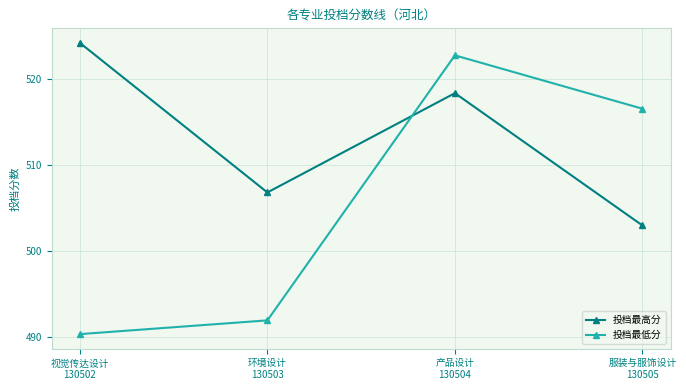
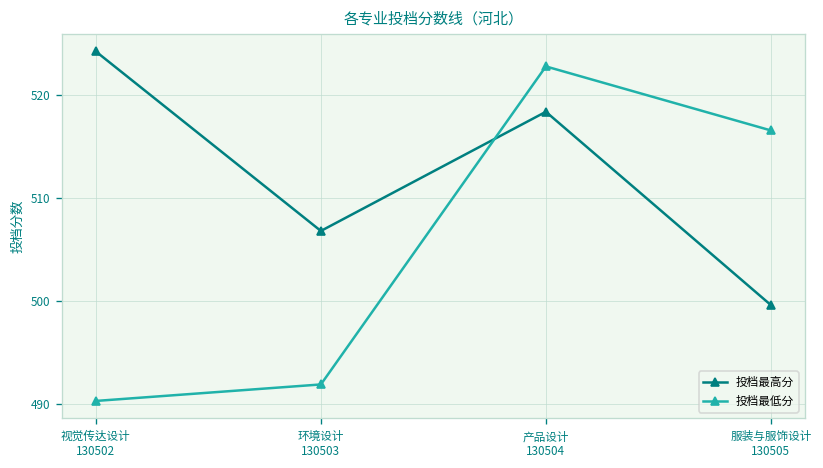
投档最高分, 服装与服饰设计 130505: 503 -> 500
